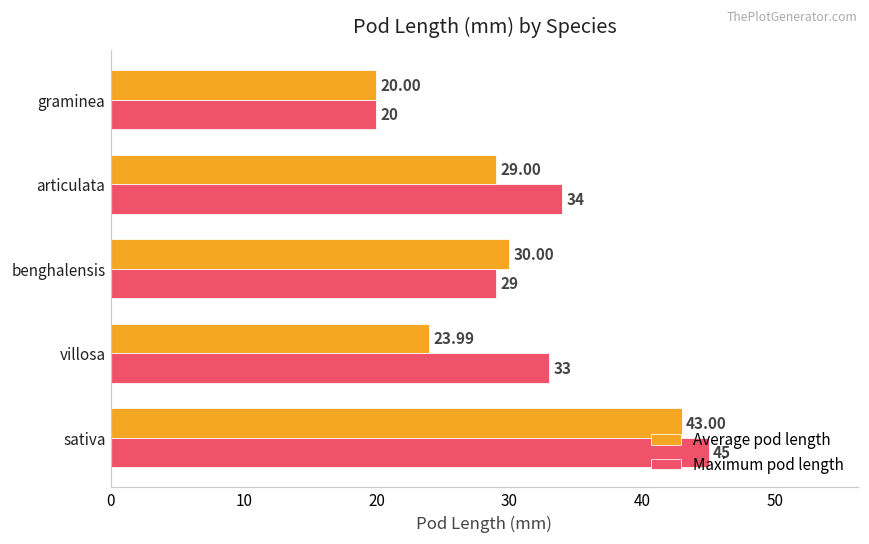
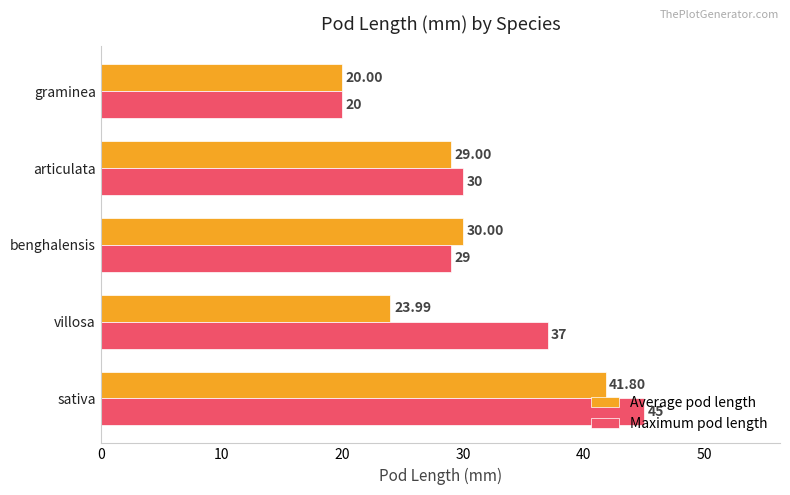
Maximum pod length, articulata: 34 -> 30
Maximum pod length, villosa: 33 -> 37
Average pod length, sativa: 43.00 -> 41.80
